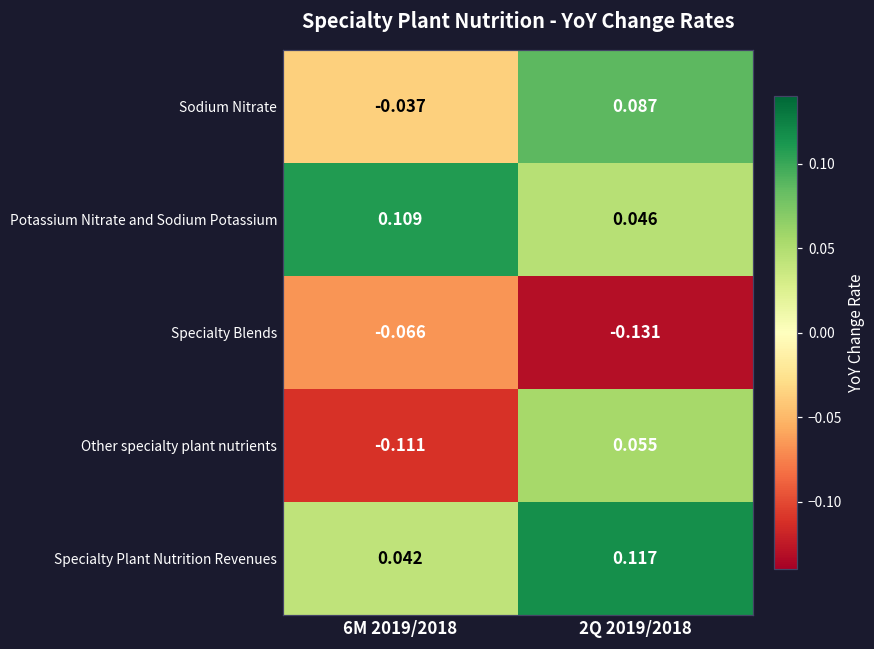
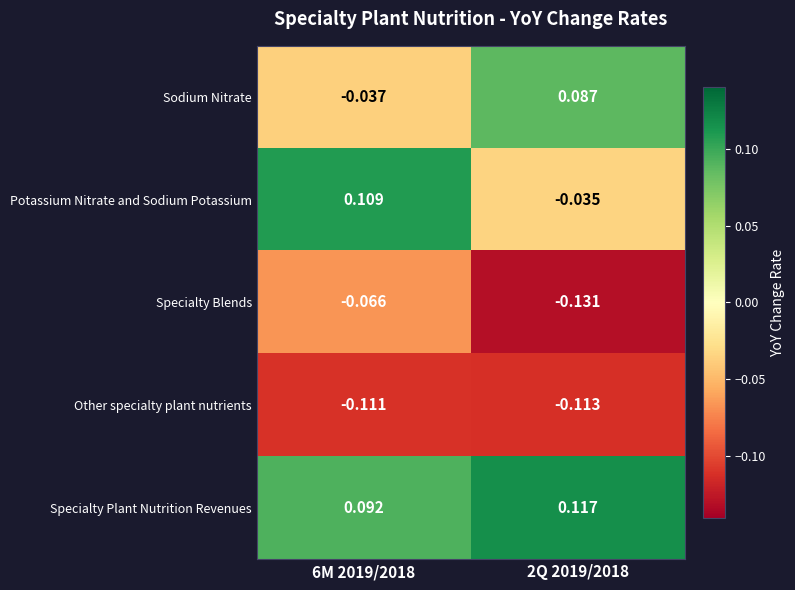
Potassium Nitrate and Sodium Potassium, 2Q 2019/2018: 0.046 -> -0.035
Other specialty plant nutrients, 2Q 2019/2018: 0.055 -> -0.113
Specialty Plant Nutrition Revenues, 6M 2019/2018: 0.042 -> 0.092
